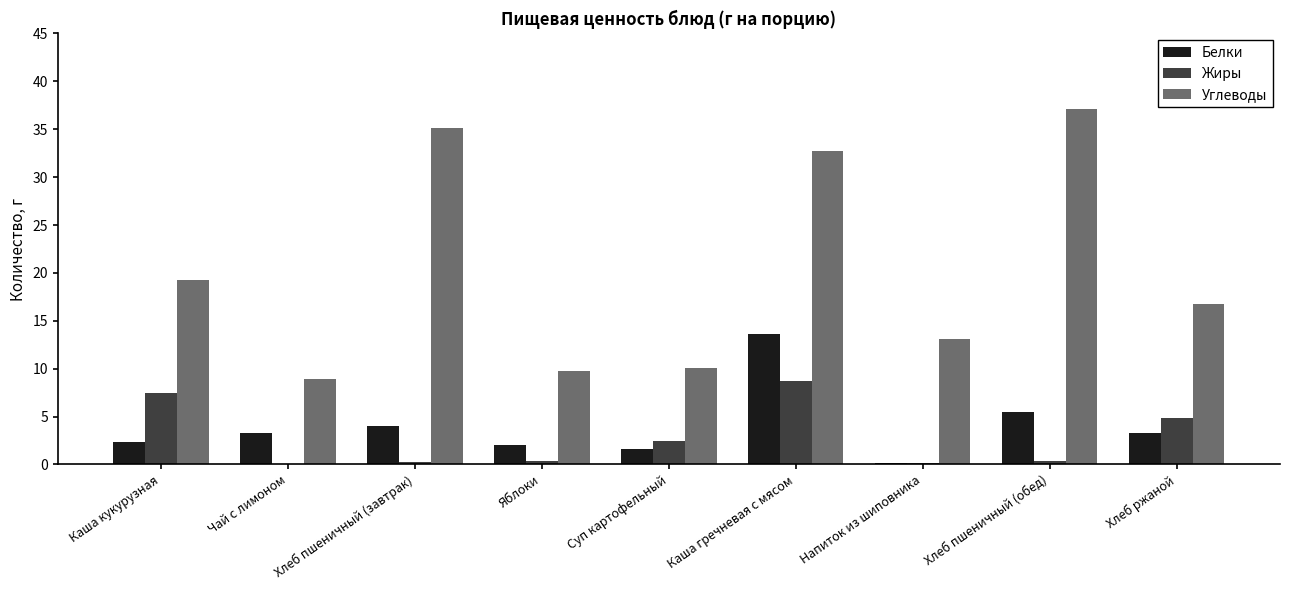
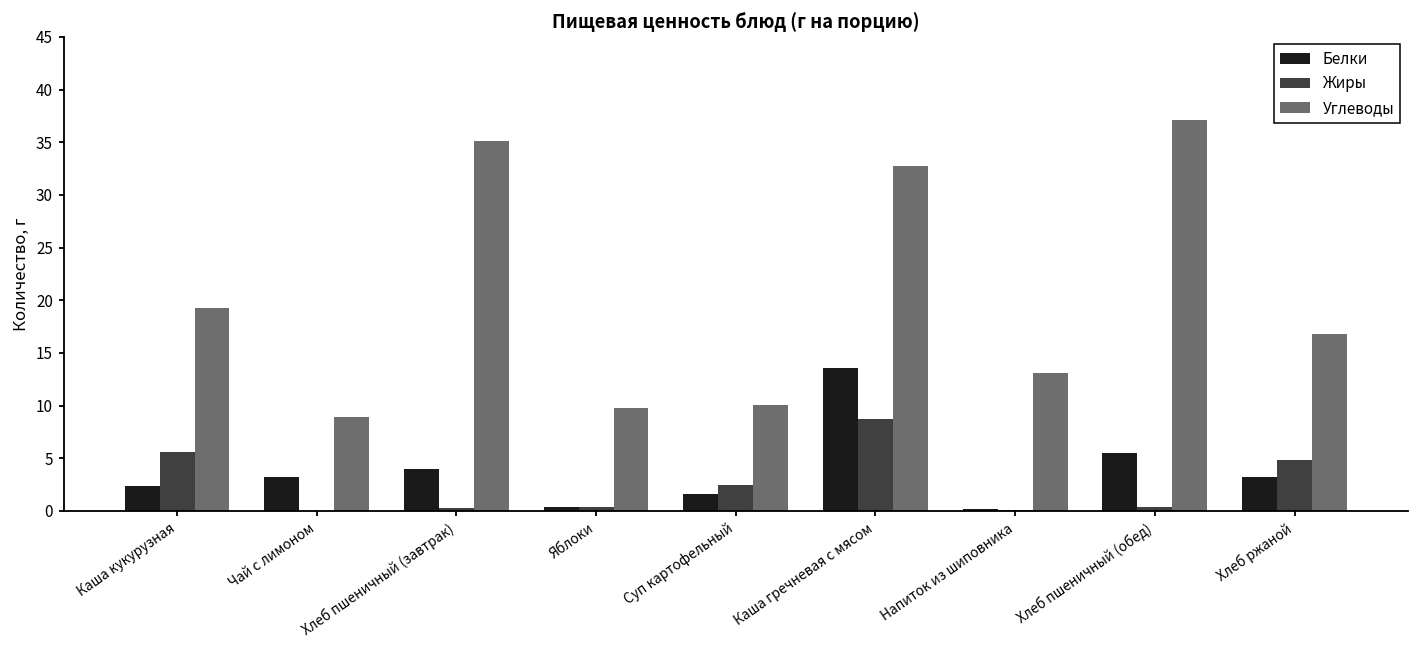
Жиры, Каша кукурузная: 7 -> 6
Белки, Яблоки: 2 -> 0
